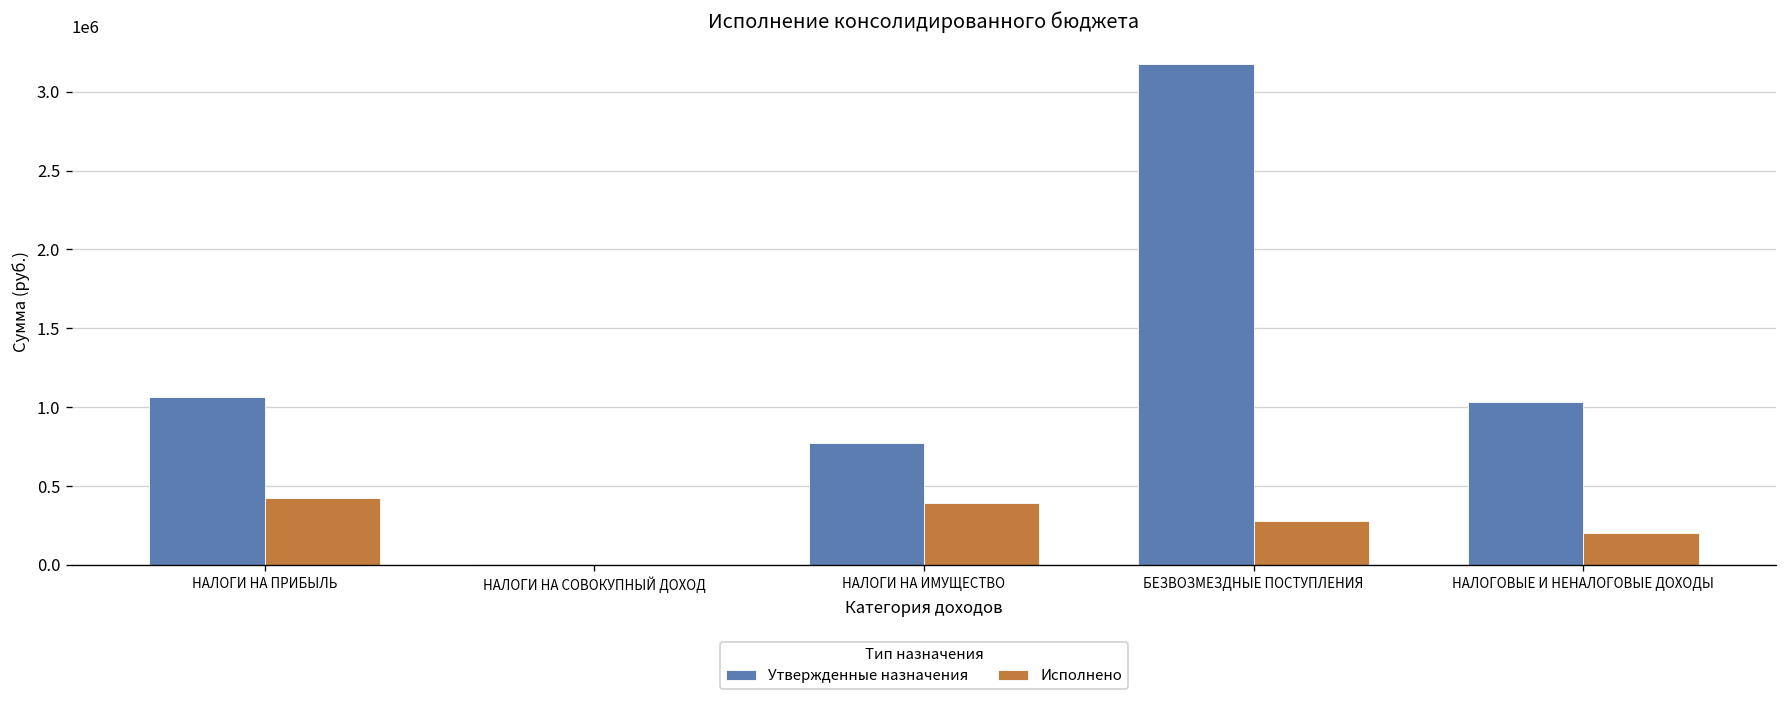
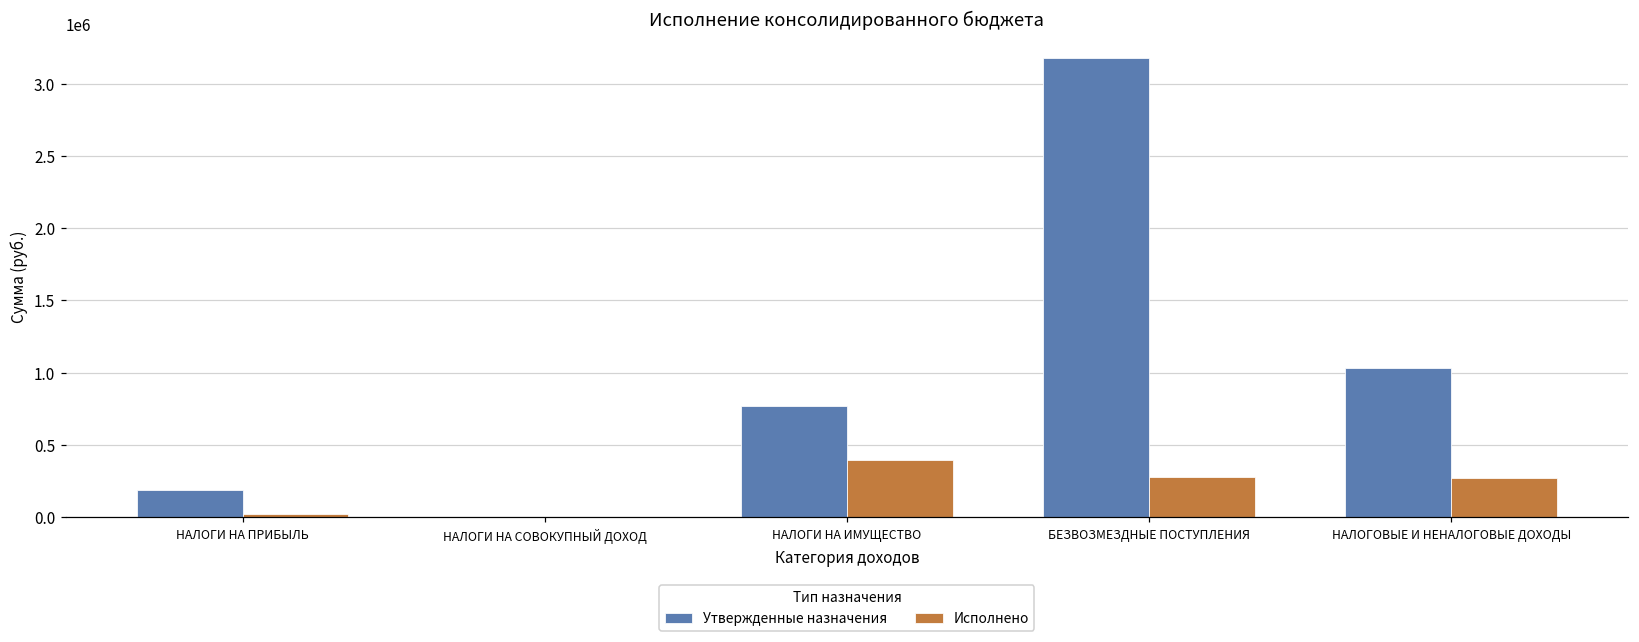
Утвержденные назначения, НАЛОГИ НА ПРИБЫЛЬ: 1060000 -> 190000
Исполнено, НАЛОГИ НА ПРИБЫЛЬ: 420000 -> 20000
Исполнено, НАЛОГОВЫЕ И НЕНАЛОГОВЫЕ ДОХОДЫ: 210000 -> 270000
